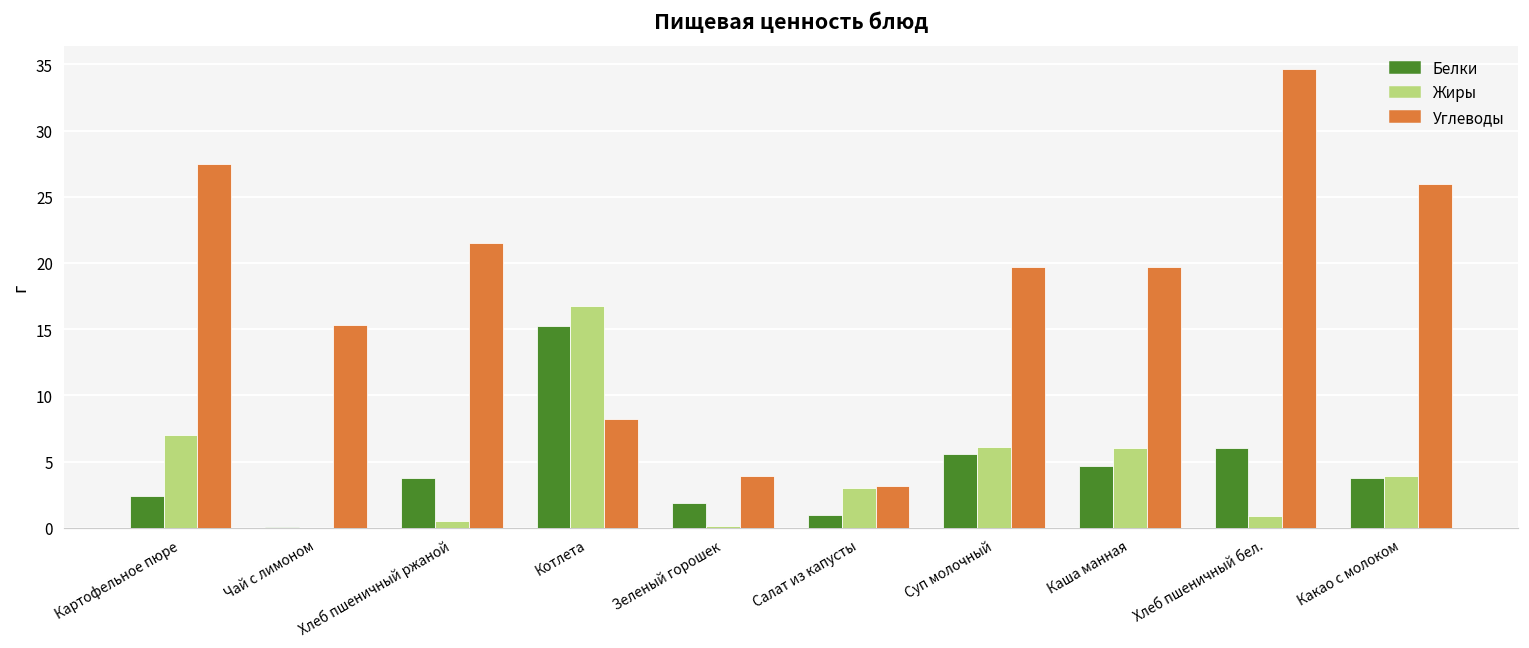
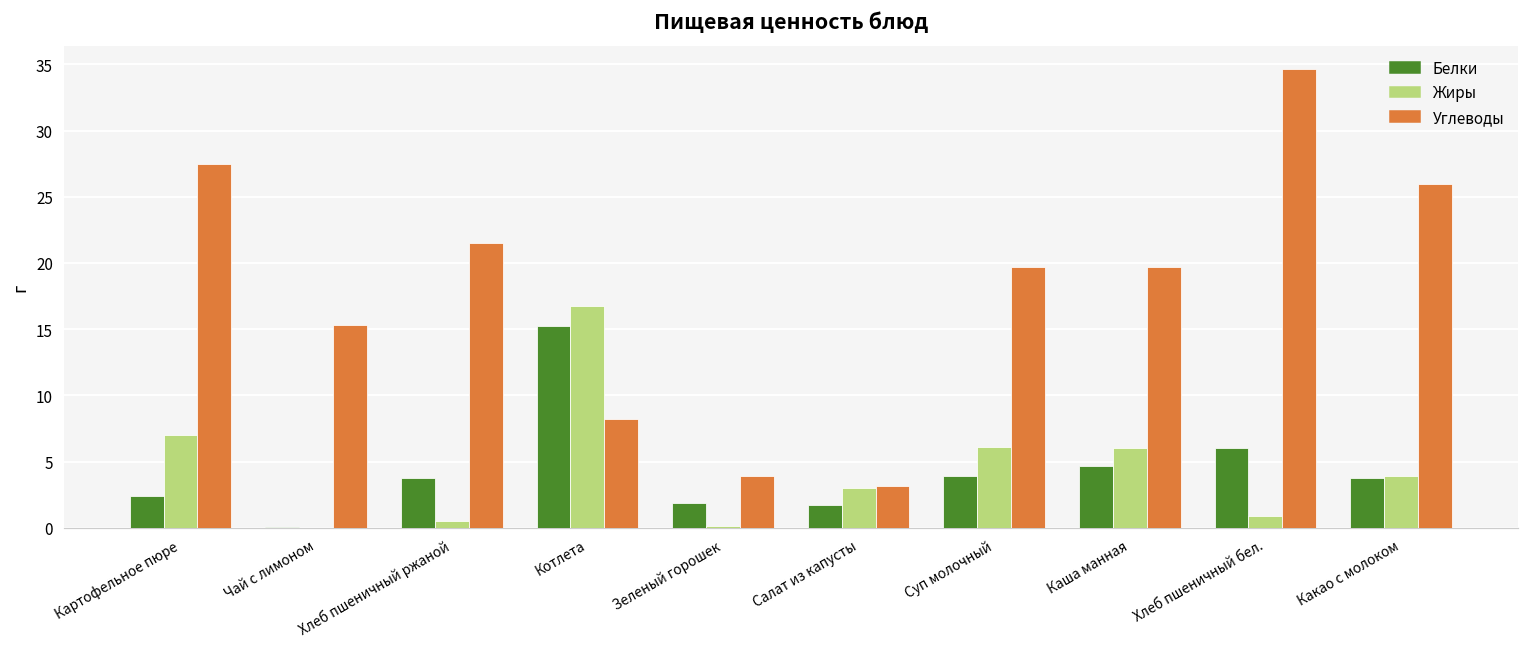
Белки, Салат из капусты: 1.0 -> 1.7
Белки, Суп молочный: 5.6 -> 3.9
